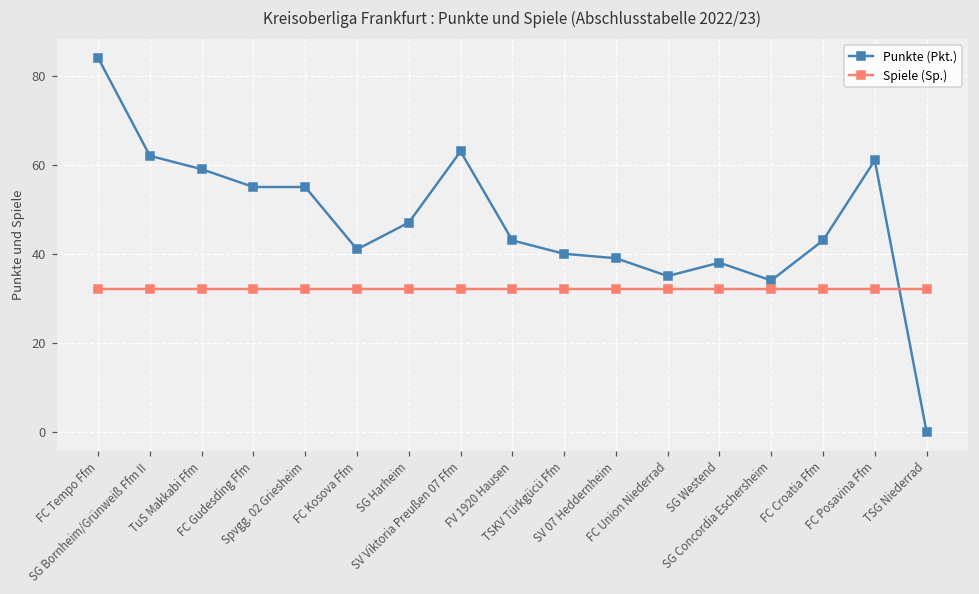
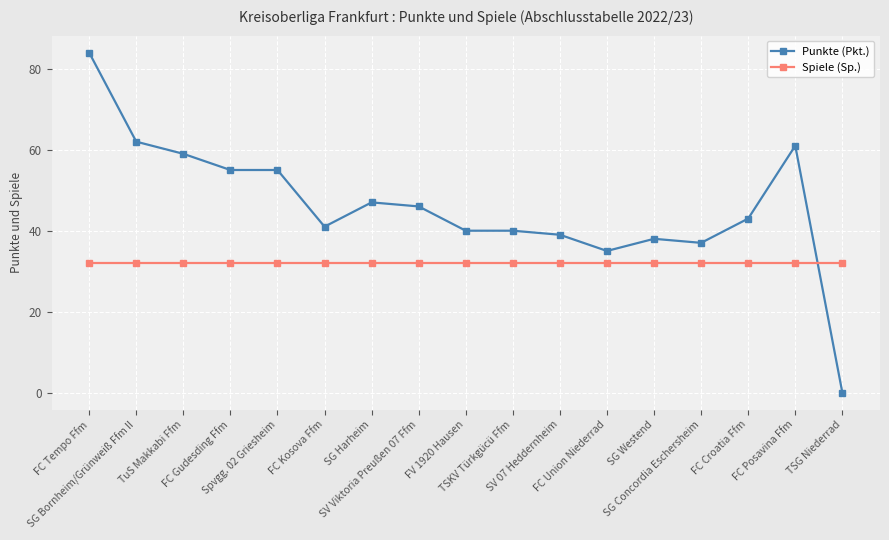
Punkte (Pkt.), SV Viktoria Preußen 07 Ffm: 63 -> 46
Punkte (Pkt.), FV 1920 Hausen: 43 -> 40
Punkte (Pkt.), SG Concordia Eschersheim: 34 -> 37
